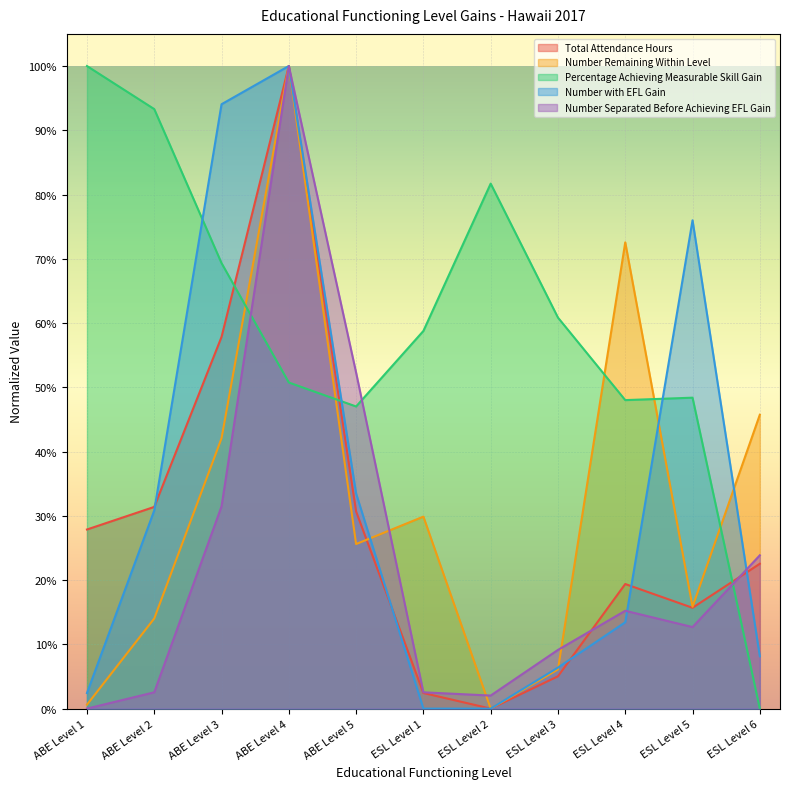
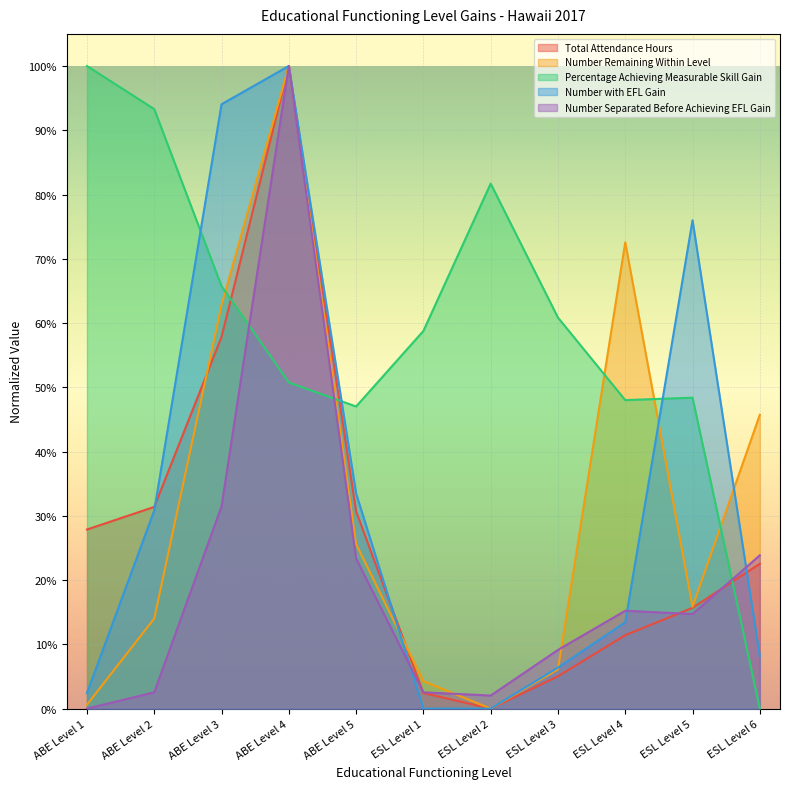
Number Remaining Within Level, ABE Level 3: 42% -> 63%
Percentage Achieving Measurable Skill Gain, ABE Level 3: 69% -> 66%
Number Separated Before Achieving EFL Gain, ABE Level 5: 52% -> 23%
Number Remaining Within Level, ESL Level 1: 30% -> 4%
Total Attendance Hours, ESL Level 4: 19% -> 11%
Number Separated Before Achieving EFL Gain, ESL Level 5: 13% -> 15%
